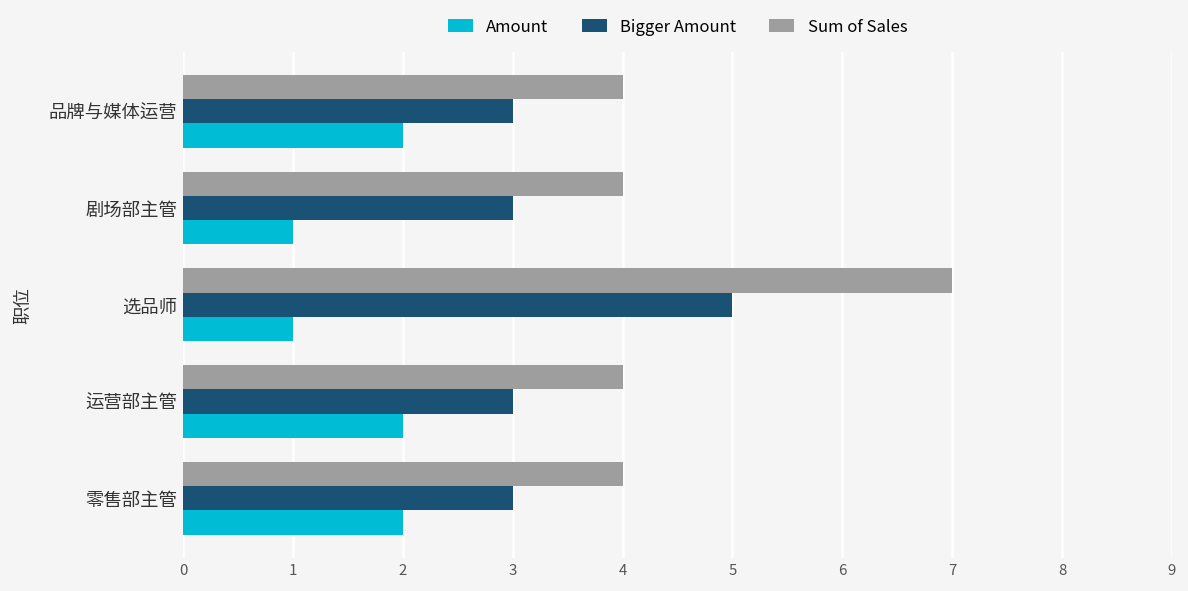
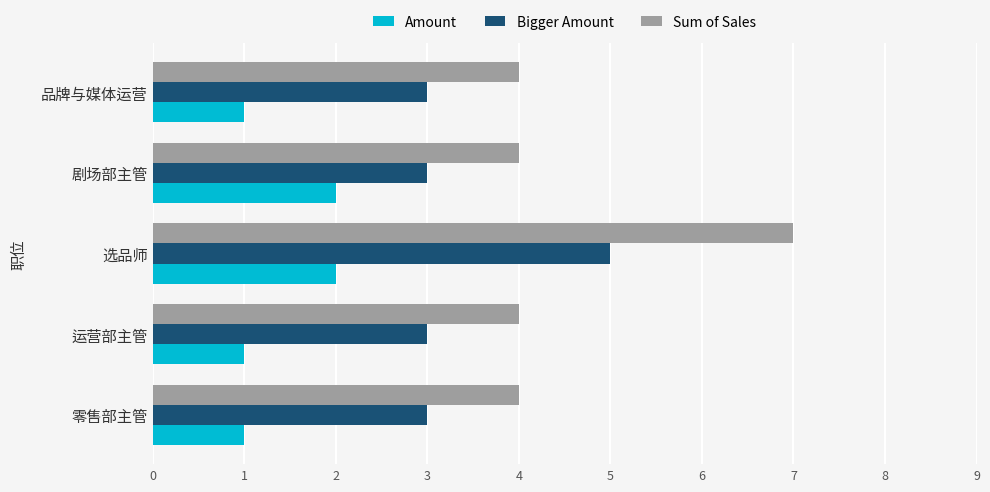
Amount, 品牌与媒体运营: 2 -> 1
Amount, 剧场部主管: 1 -> 2
Amount, 选品师: 1 -> 2
Amount, 运营部主管: 2 -> 1
Amount, 零售部主管: 2 -> 1
